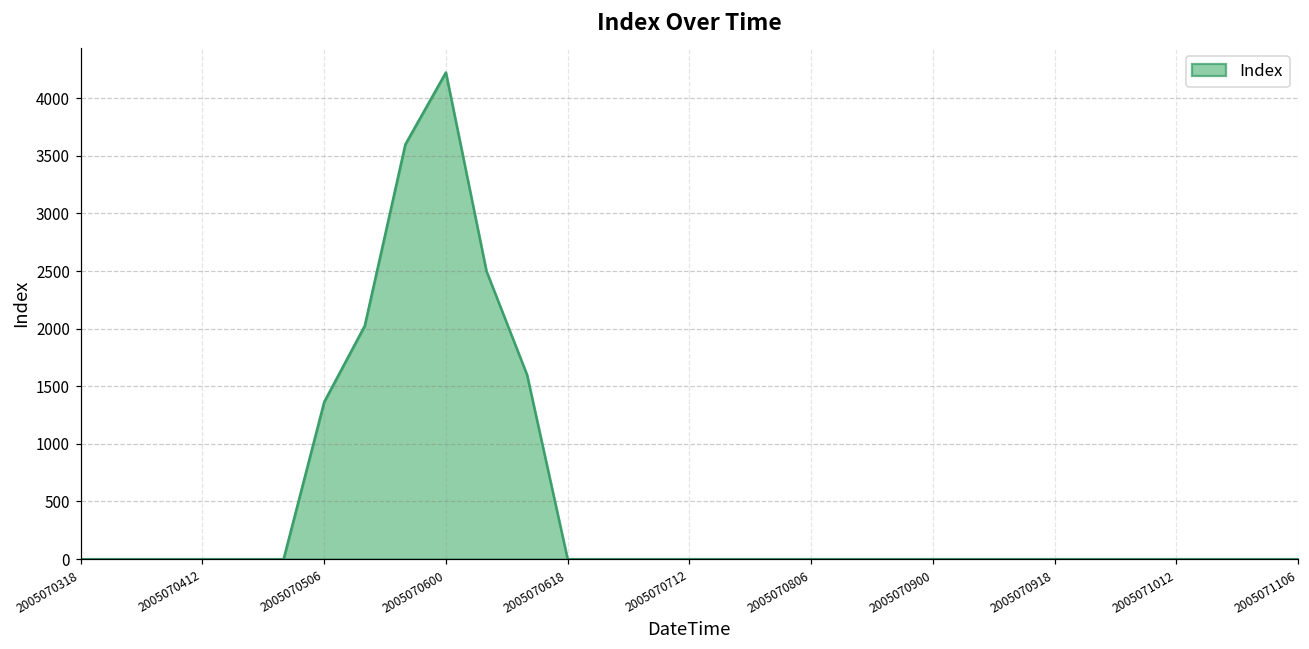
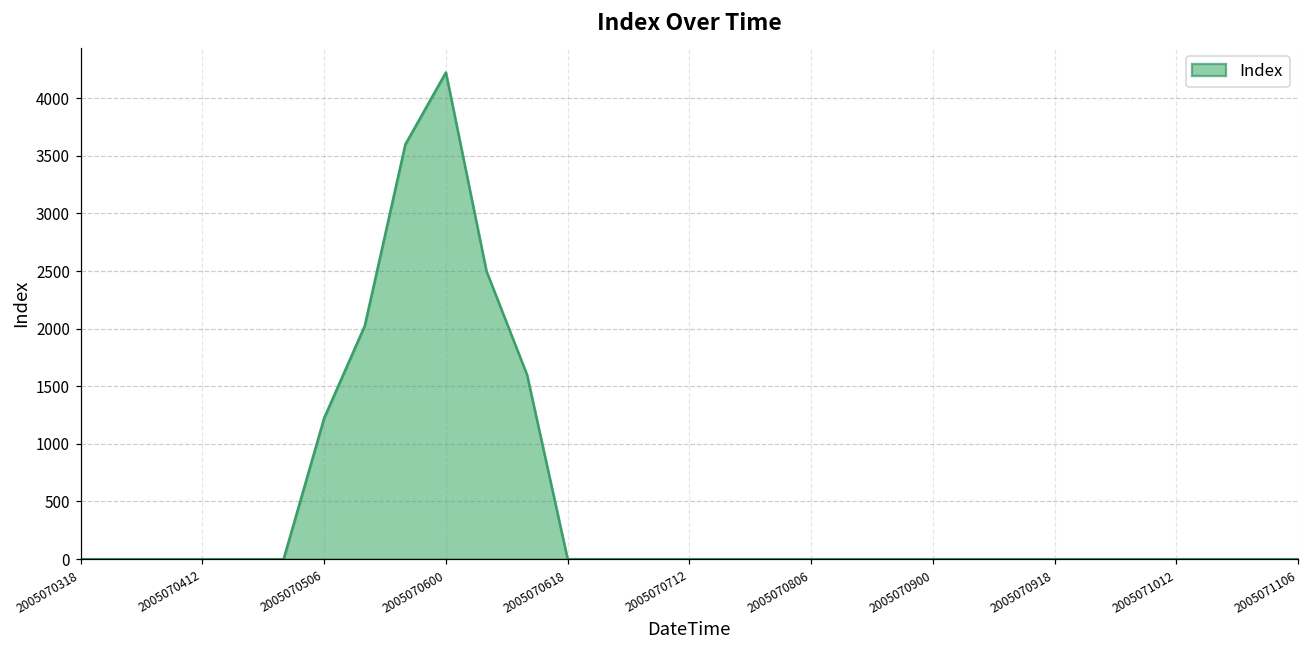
2005070506: 1360 -> 1230
